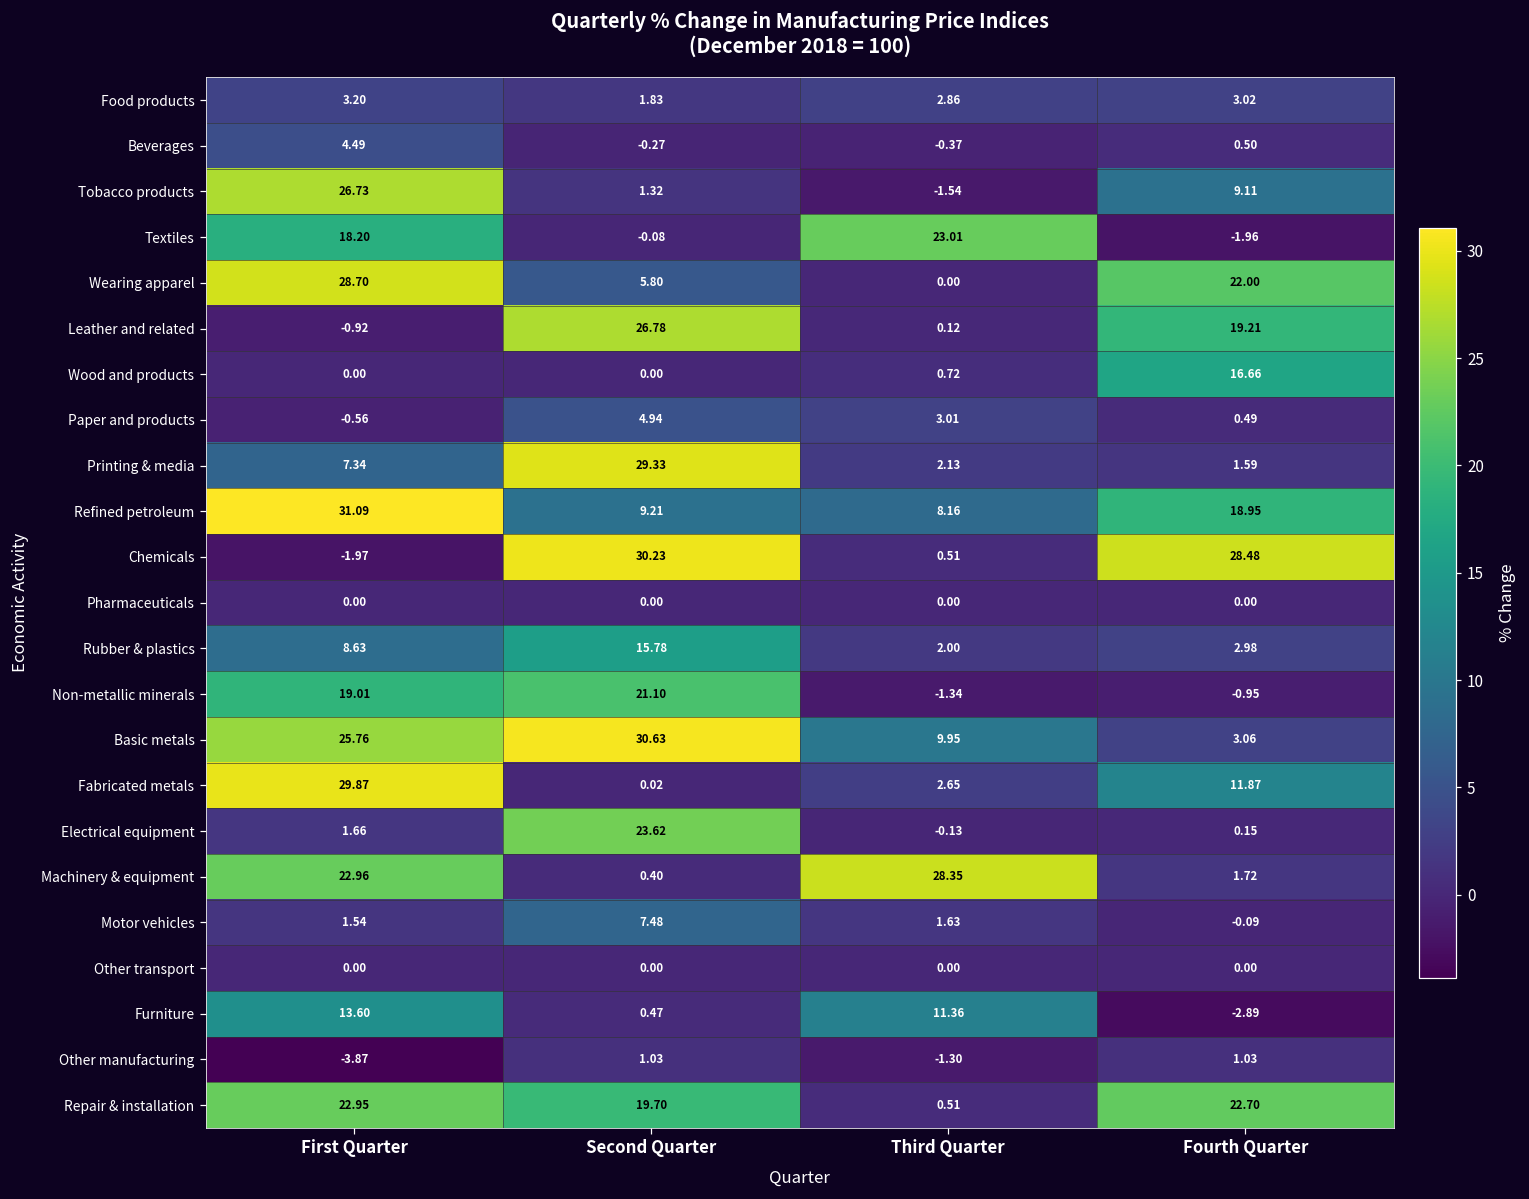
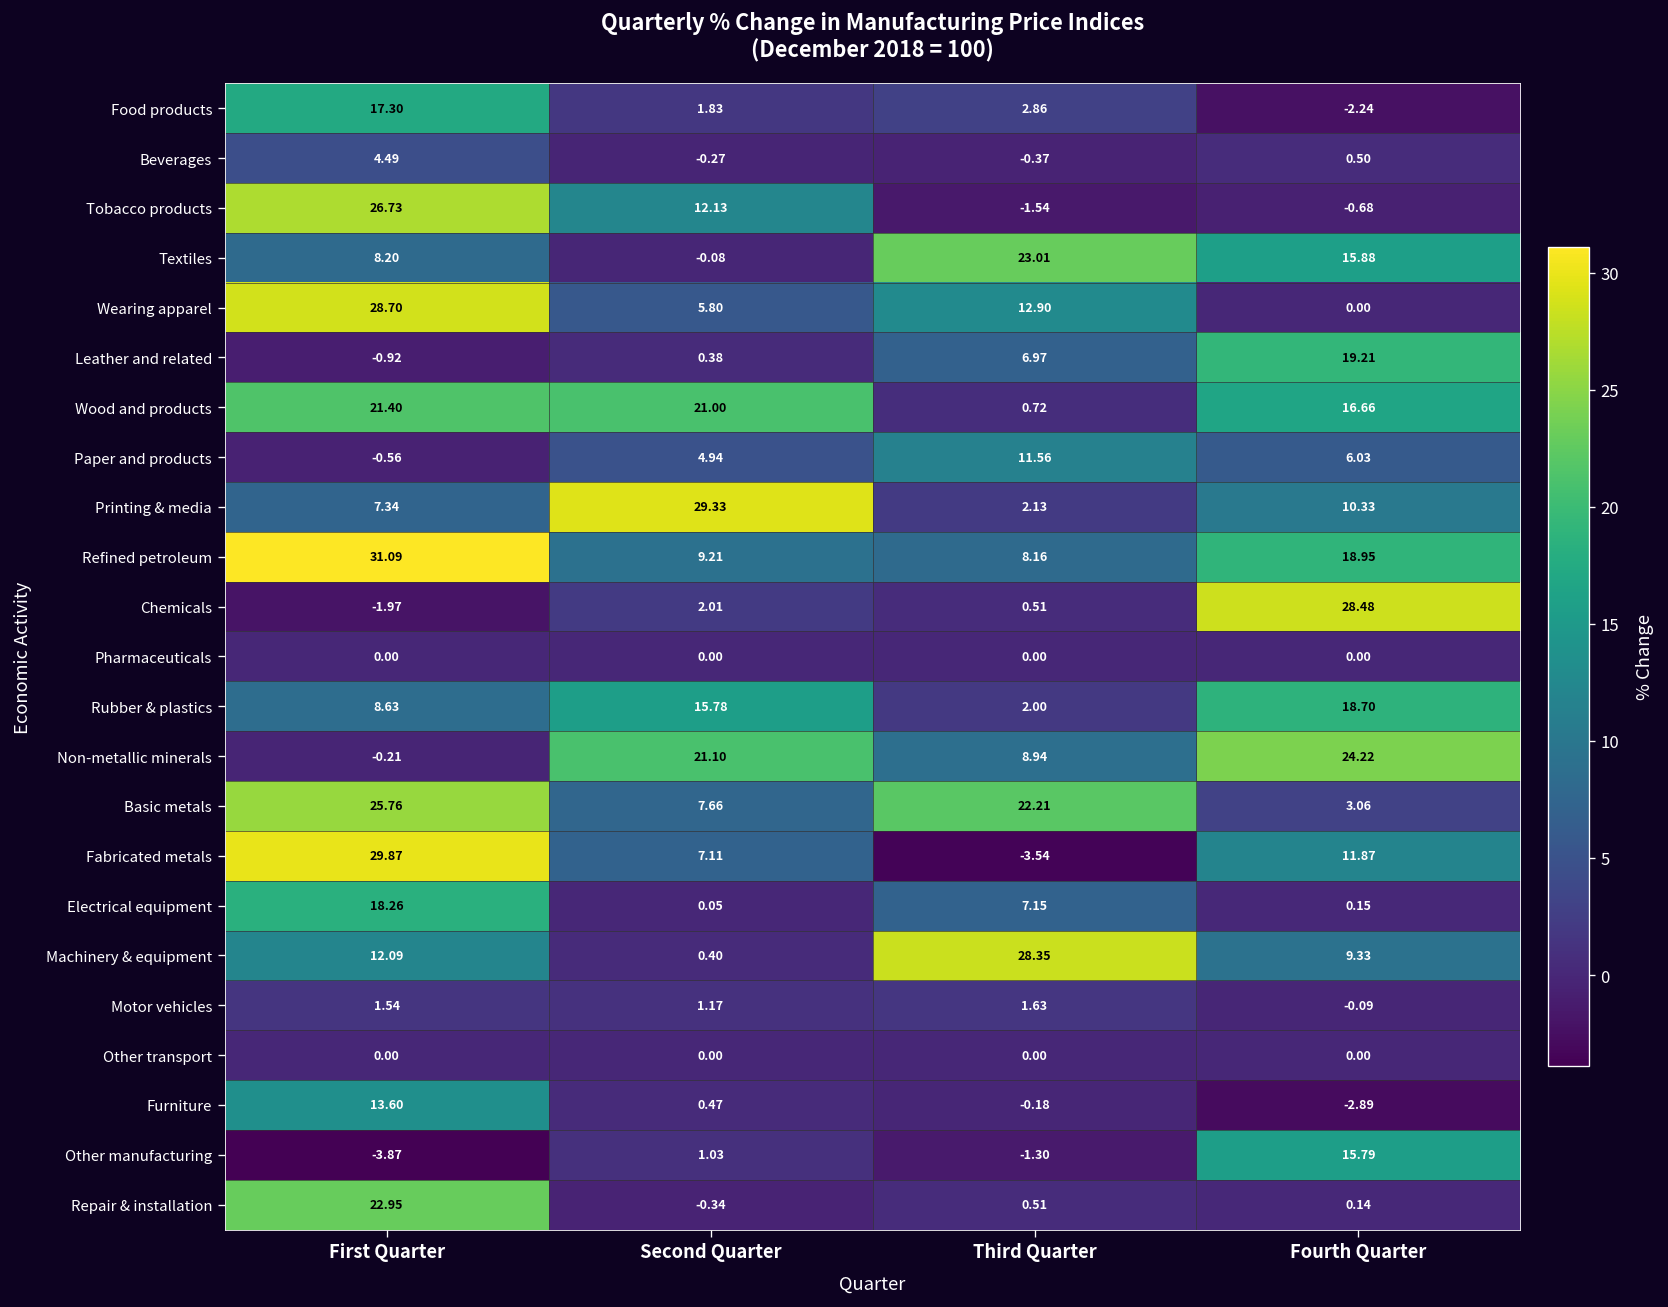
Food products, First Quarter: 3.20 -> 17.30
Food products, Fourth Quarter: 3.02 -> -2.24
Tobacco products, Second Quarter: 1.32 -> 12.13
Tobacco products, Fourth Quarter: 9.11 -> -0.68
Textiles, First Quarter: 18.20 -> 8.20
Textiles, Fourth Quarter: -1.96 -> 15.88
Wearing apparel, Third Quarter: 0.00 -> 12.90
Wearing apparel, Fourth Quarter: 22.00 -> 0.00
Leather and related, Second Quarter: 26.78 -> 0.38
Leather and related, Third Quarter: 0.12 -> 6.97
Wood and products, First Quarter: 0.00 -> 21.40
Wood and products, Second Quarter: 0.00 -> 21.00
Paper and products, Third Quarter: 3.01 -> 11.56
Paper and products, Fourth Quarter: 0.49 -> 6.03
Printing & media, Fourth Quarter: 1.59 -> 10.33
Chemicals, Second Quarter: 30.23 -> 2.01
Rubber & plastics, Fourth Quarter: 2.98 -> 18.70
Non-metallic minerals, First Quarter: 19.01 -> -0.21
Non-metallic minerals, Third Quarter: -1.34 -> 8.94
Non-metallic minerals, Fourth Quarter: -0.95 -> 24.22
Basic metals, Second Quarter: 30.63 -> 7.66
Basic metals, Third Quarter: 9.95 -> 22.21
Fabricated metals, Second Quarter: 0.02 -> 7.11
Fabricated metals, Third Quarter: 2.65 -> -3.54
Electrical equipment, First Quarter: 1.66 -> 18.26
Electrical equipment, Second Quarter: 23.62 -> 0.05
Electrical equipment, Third Quarter: -0.13 -> 7.15
Machinery & equipment, First Quarter: 22.96 -> 12.09
Machinery & equipment, Fourth Quarter: 1.72 -> 9.33
Motor vehicles, Second Quarter: 7.48 -> 1.17
Furniture, Third Quarter: 11.36 -> -0.18
Other manufacturing, Fourth Quarter: 1.03 -> 15.79
Repair & installation, Second Quarter: 19.70 -> -0.34
Repair & installation, Fourth Quarter: 22.70 -> 0.14
